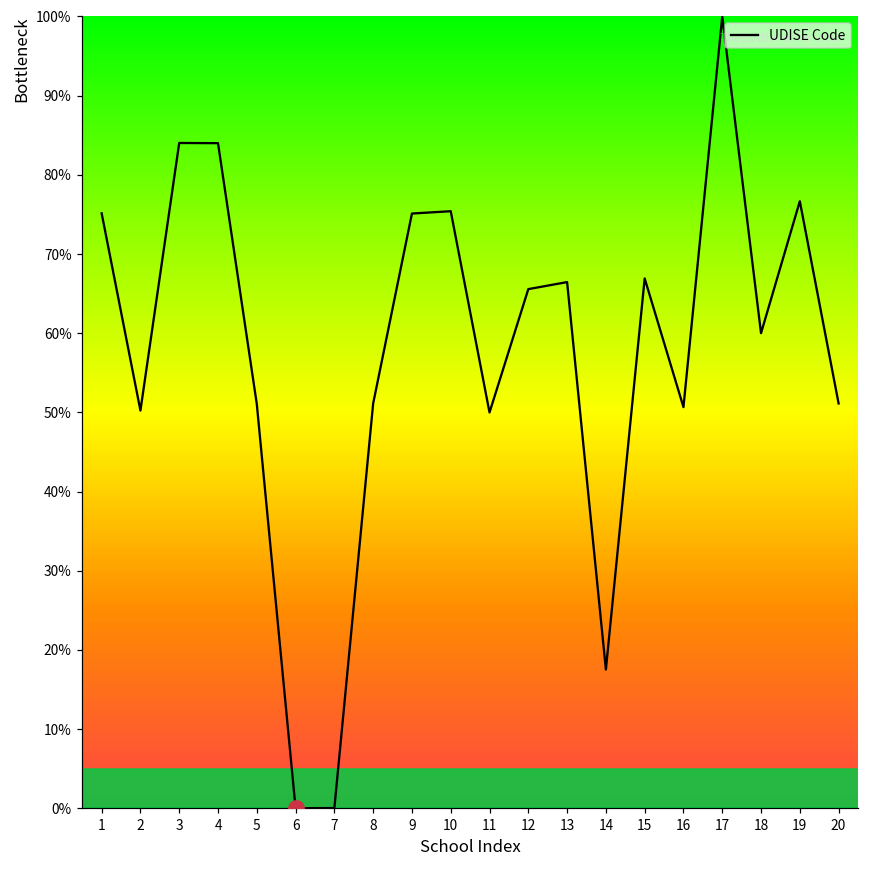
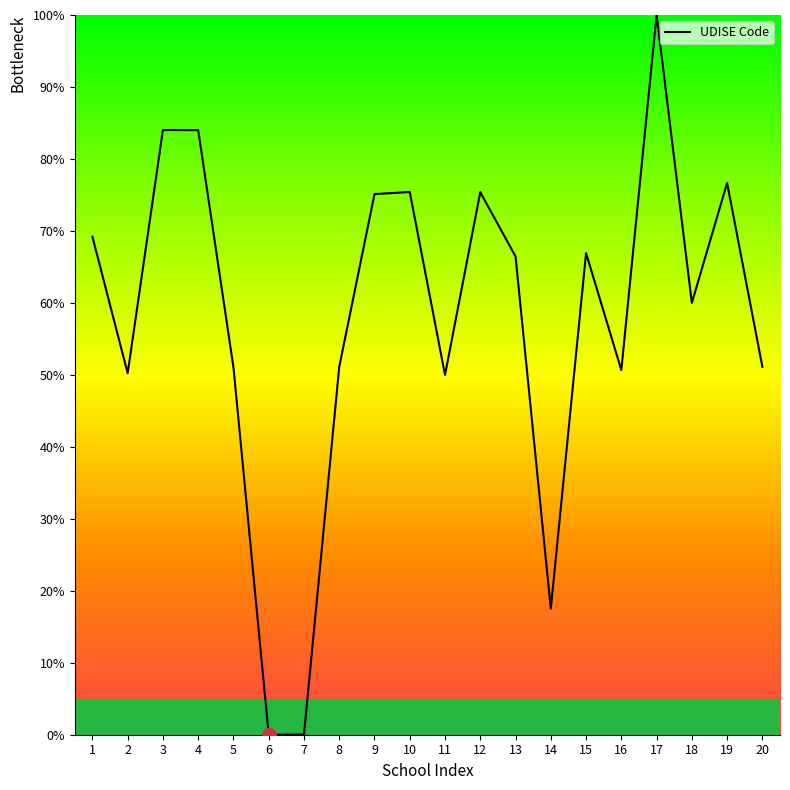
UDISE Code, 1: 75% -> 69%
UDISE Code, 12: 66% -> 75%
